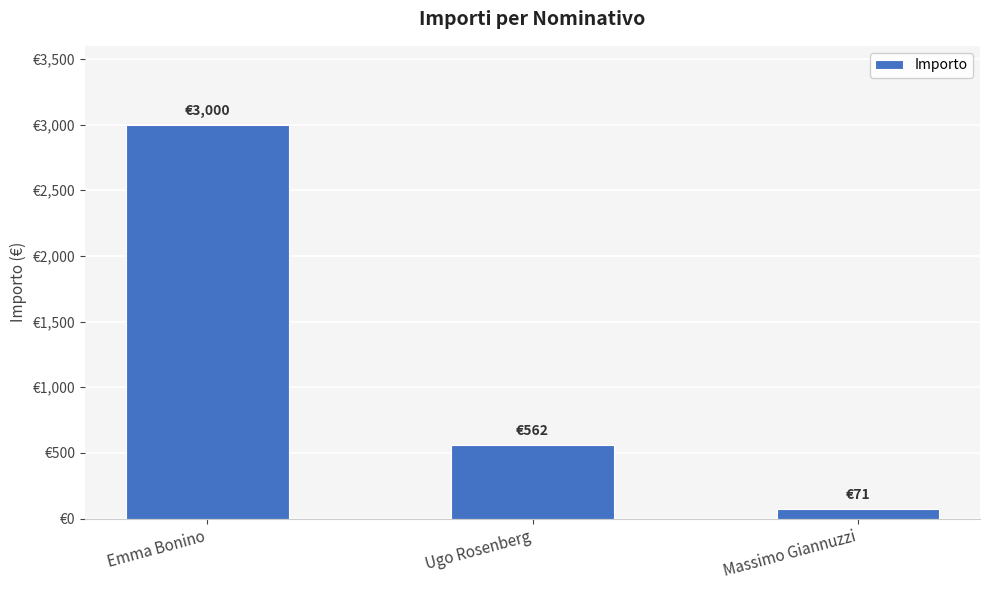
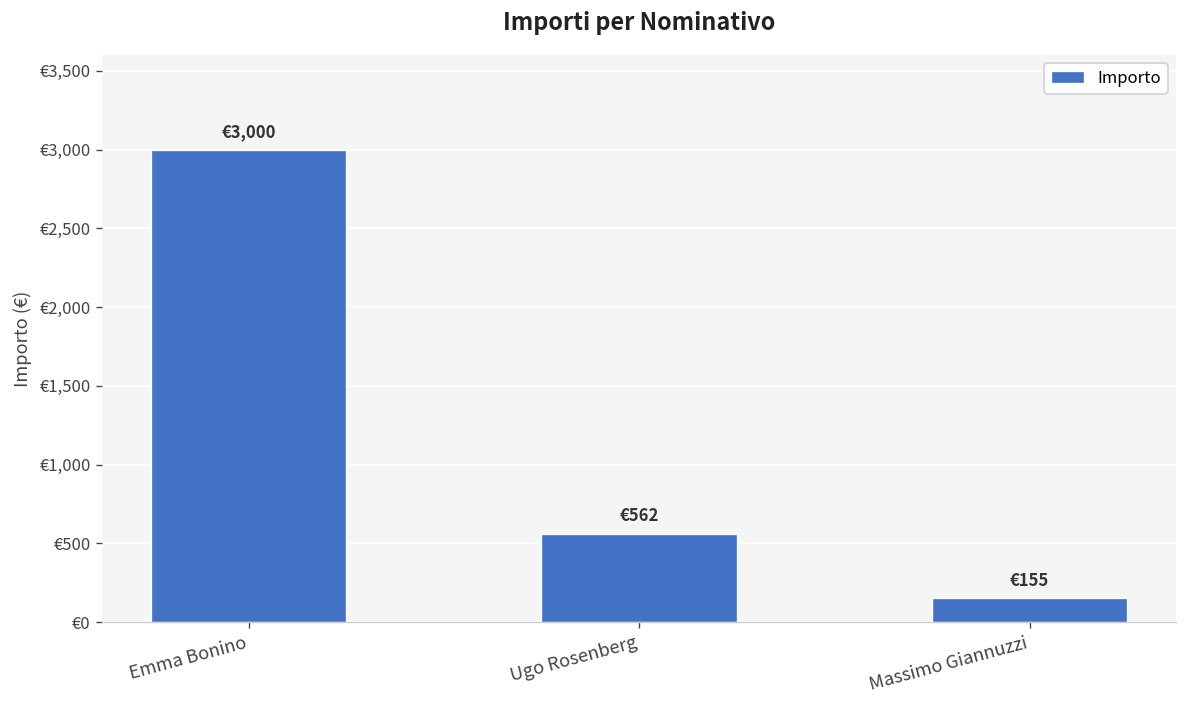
Massimo Giannuzzi: €71 -> €155
